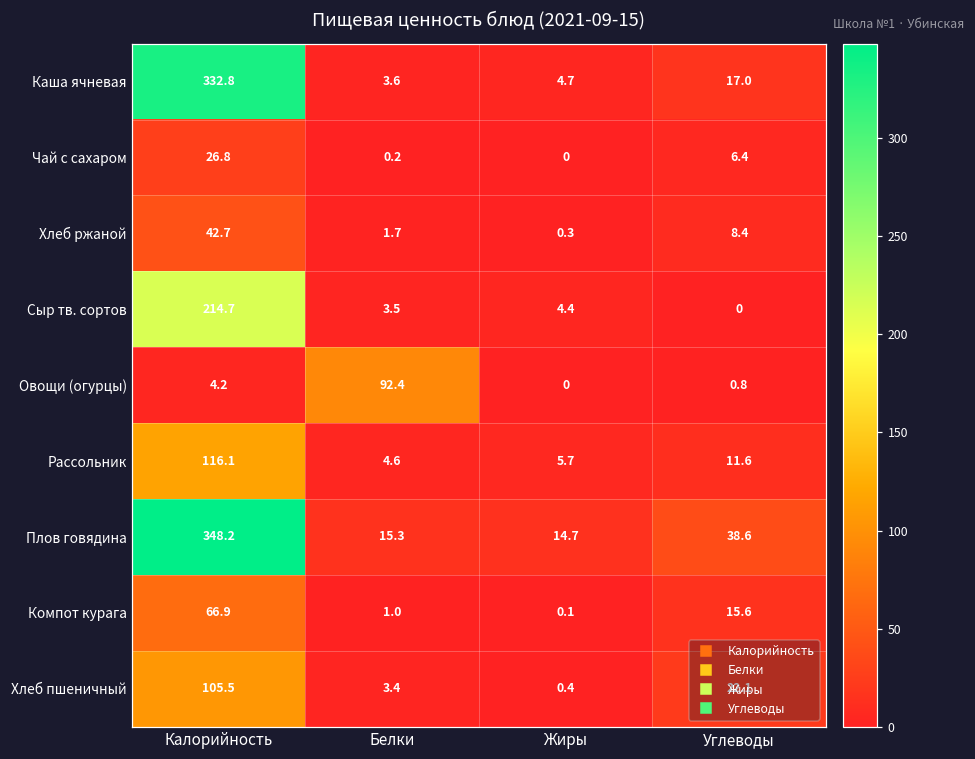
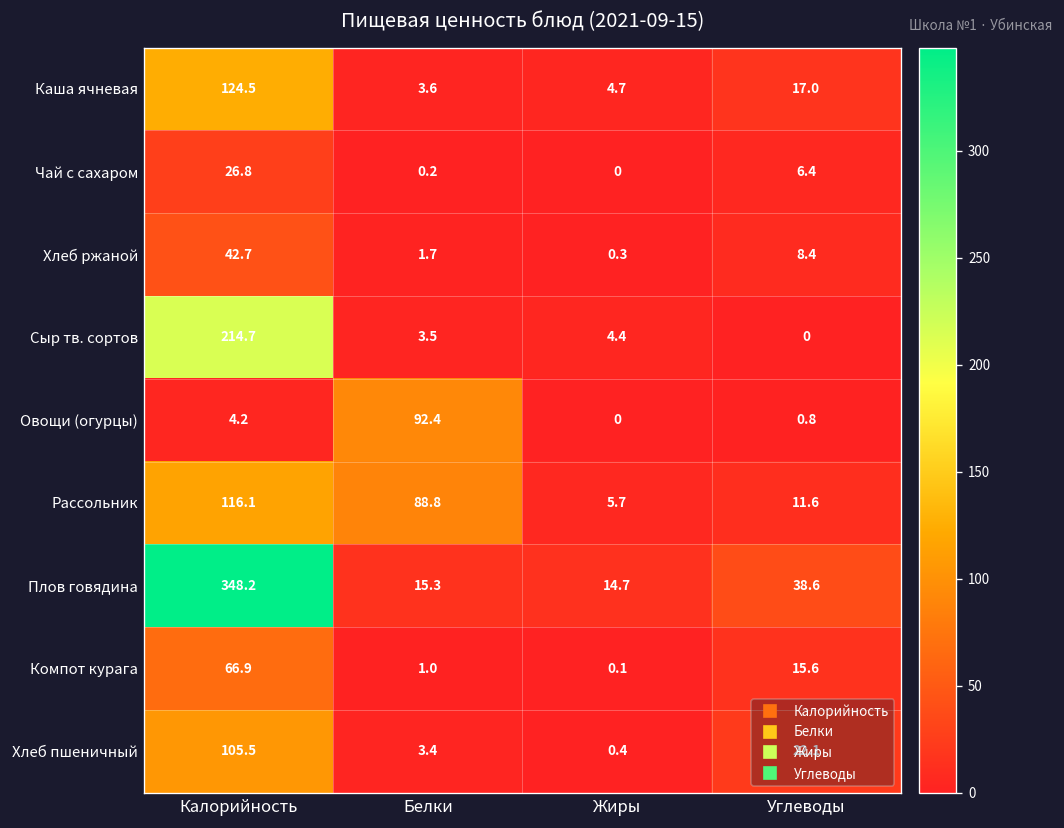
Каша ячневая, Калорийность: 332.8 -> 124.5
Рассольник, Белки: 4.6 -> 88.8
